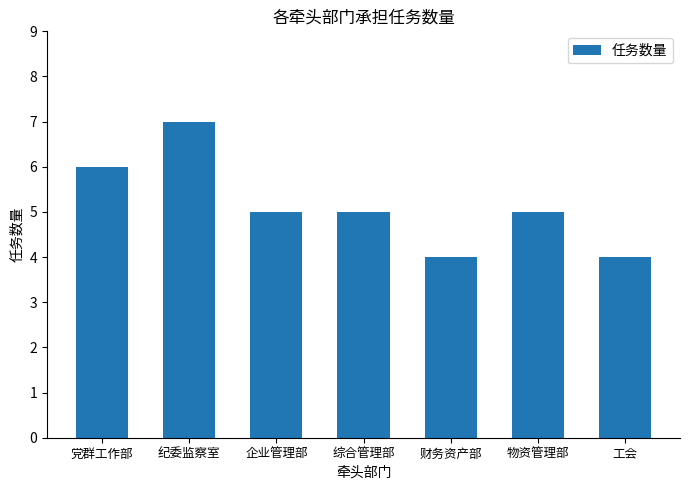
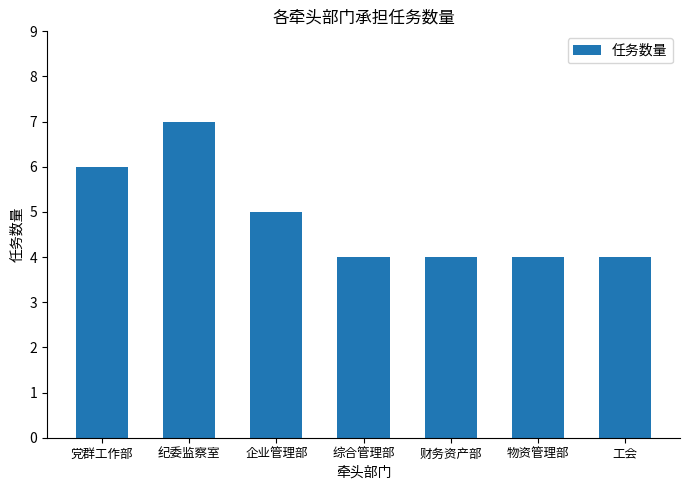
综合管理部: 5 -> 4
物资管理部: 5 -> 4
